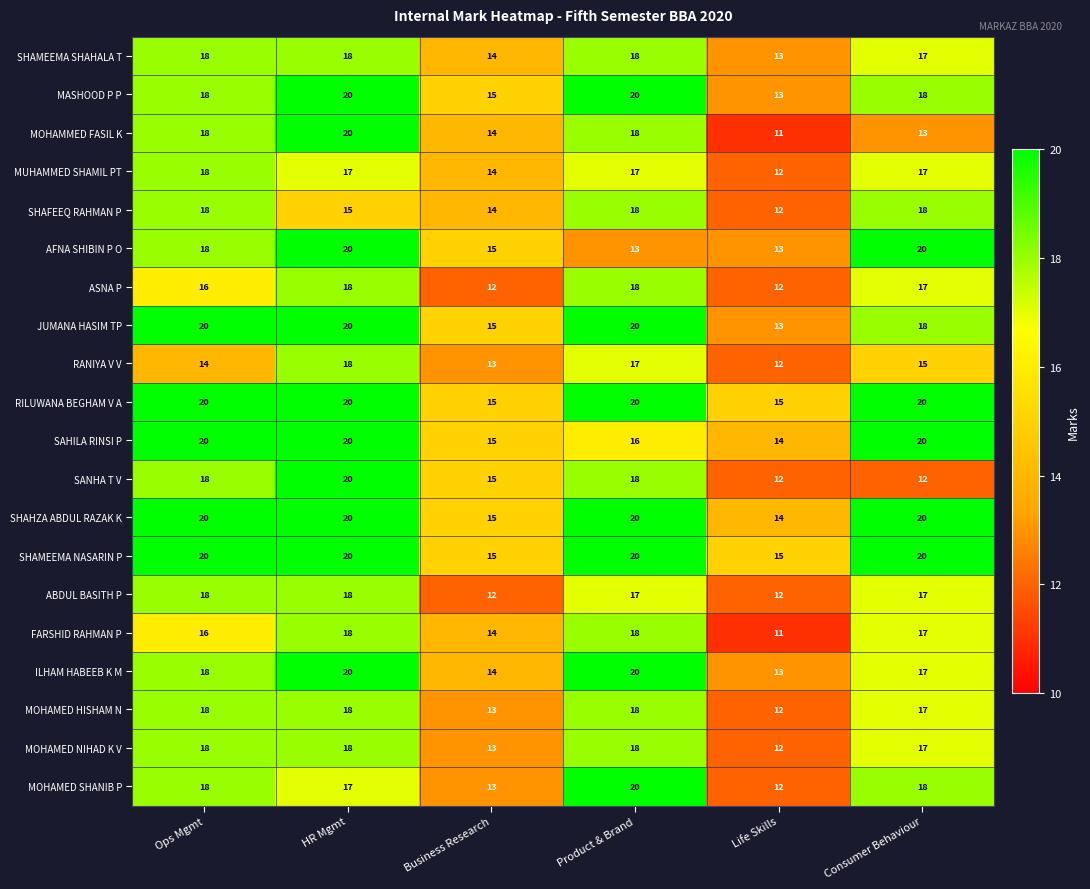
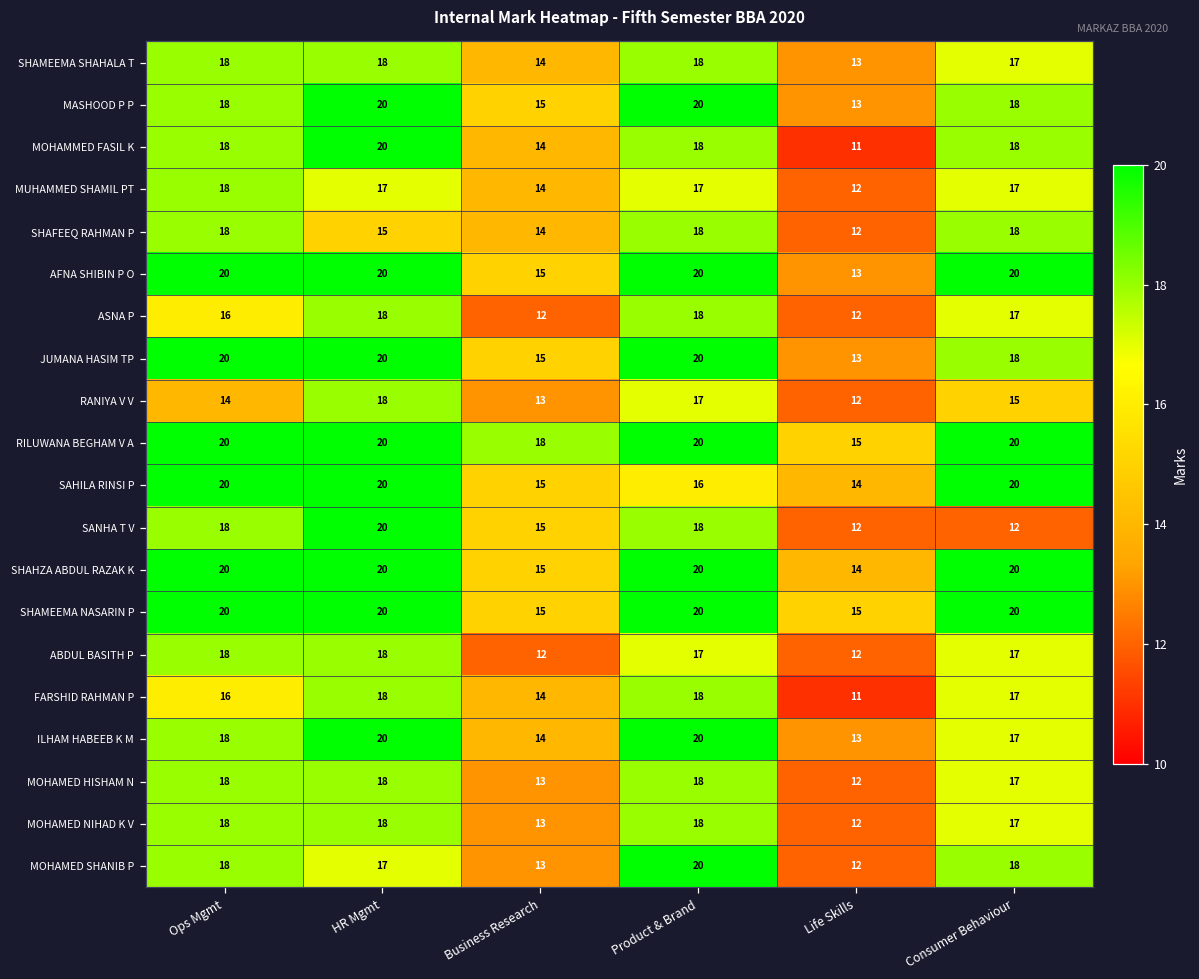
MOHAMMED FASIL K, Consumer Behaviour: 13 -> 18
AFNA SHIBIN P O, Ops Mgmt: 18 -> 20
AFNA SHIBIN P O, Product & Brand: 13 -> 20
RILUWANA BEGHAM V A, Business Research: 15 -> 18
